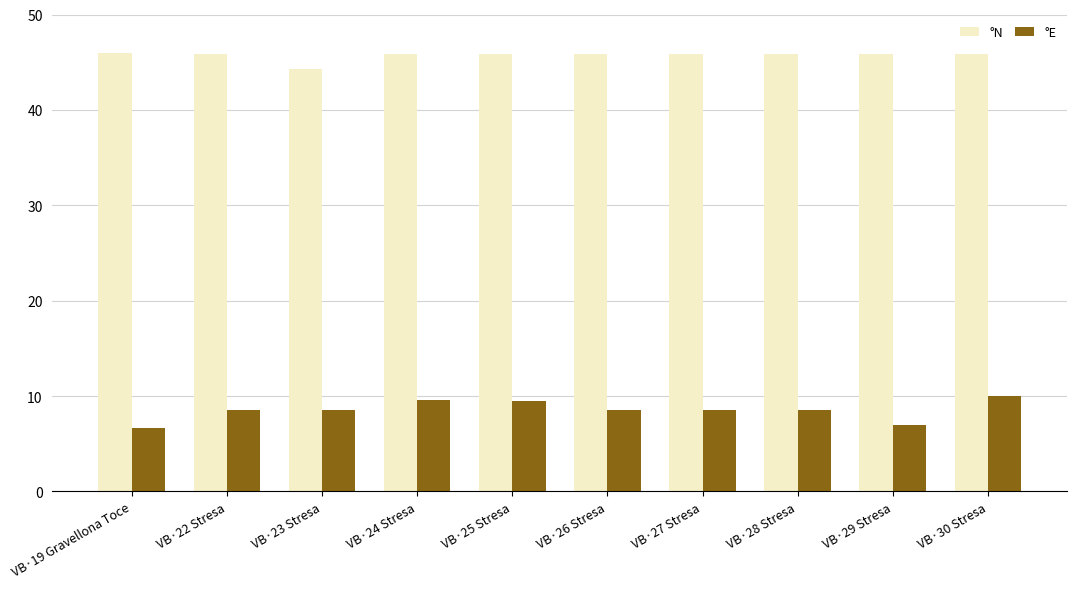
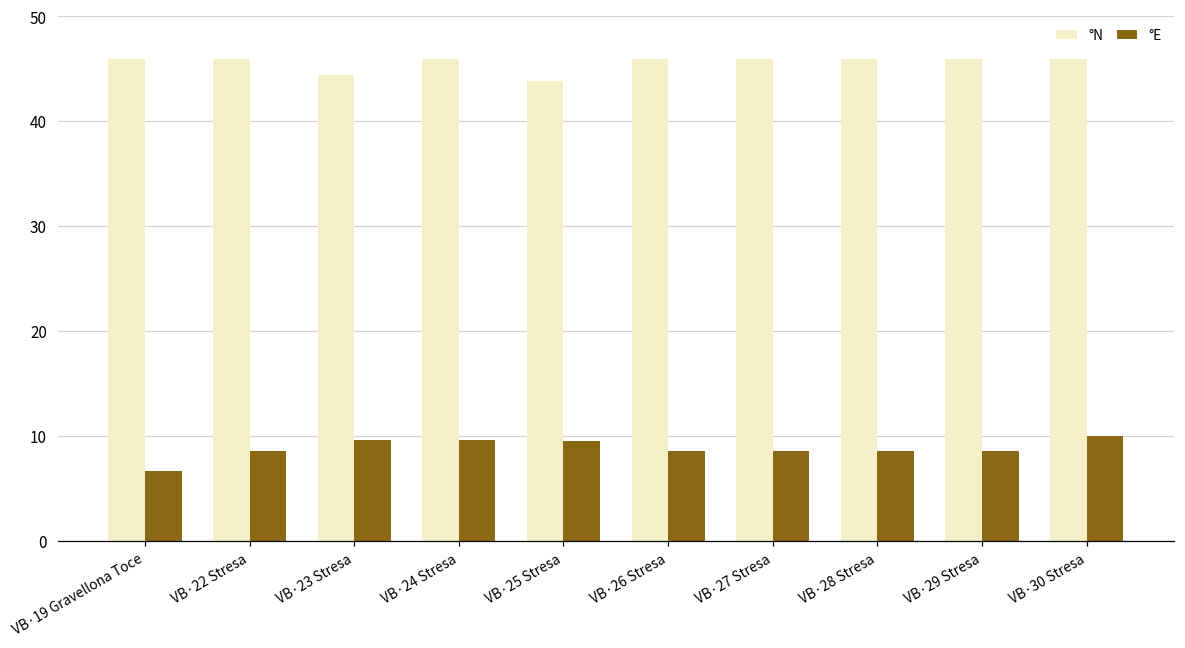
°E, VB·23 Stresa: 9 -> 10
°N, VB·25 Stresa: 46 -> 44
°E, VB·29 Stresa: 7 -> 9
